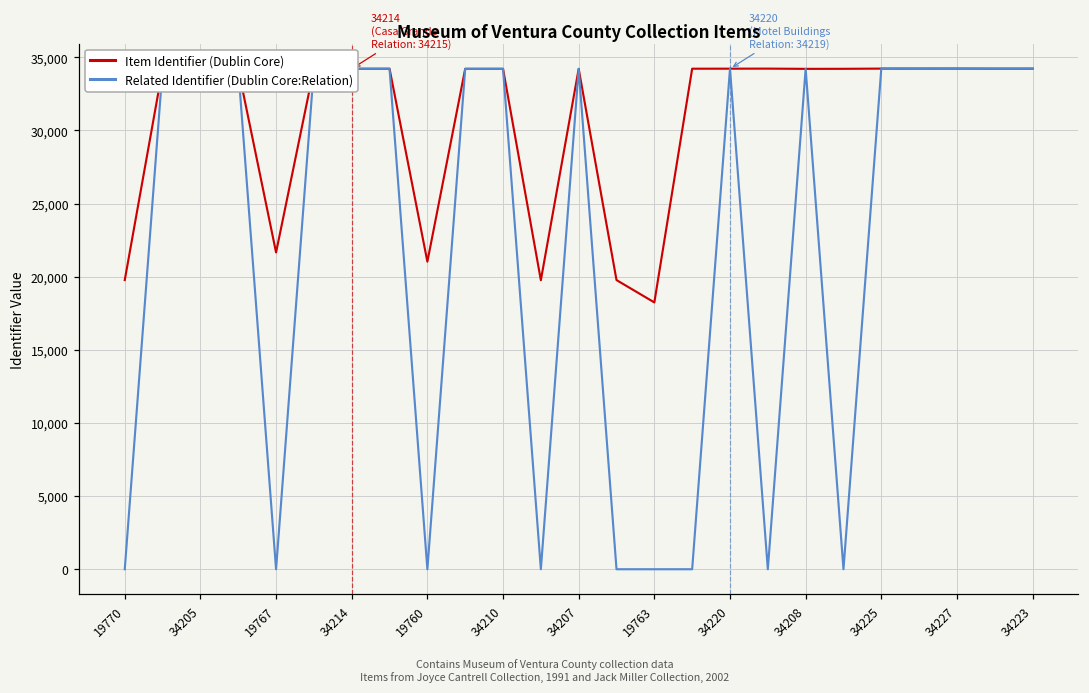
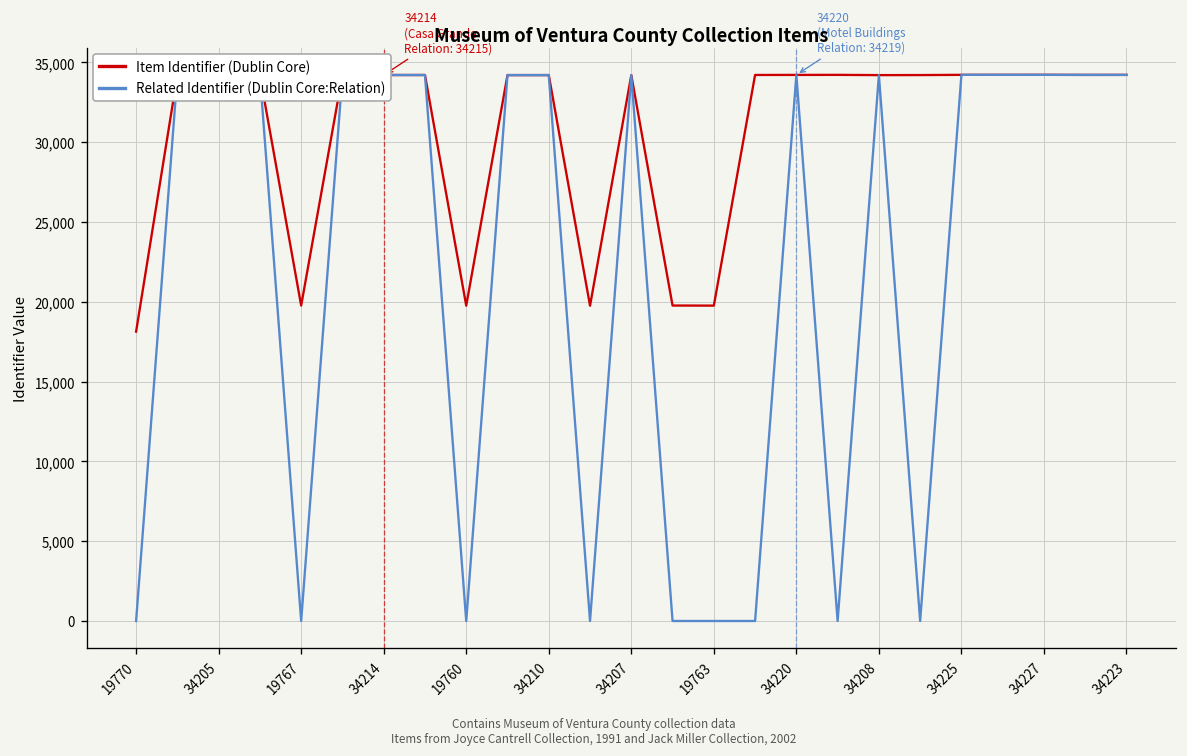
Item Identifier (Dublin Core), 19770: 19,800 -> 18,100
Item Identifier (Dublin Core), 19767: 21,700 -> 19,800
Item Identifier (Dublin Core), 19760: 21,000 -> 19,800
Item Identifier (Dublin Core), 19763: 18,200 -> 19,800
